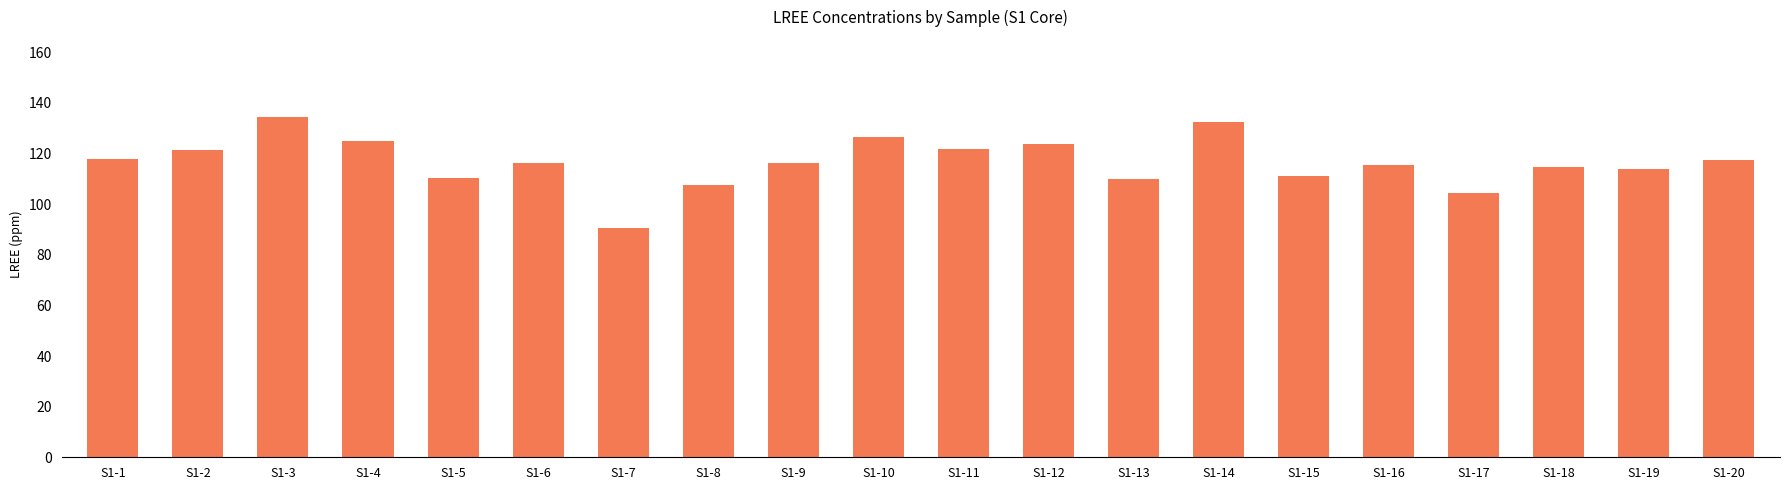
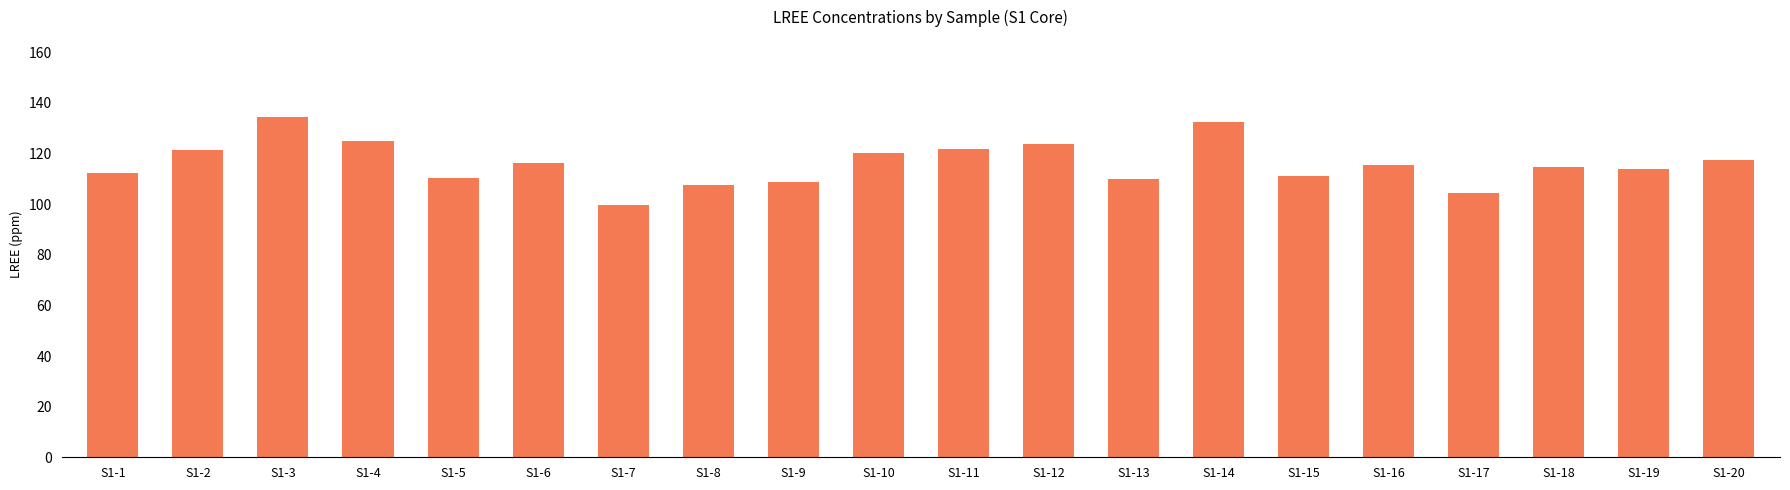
S1-1: 118 -> 112
S1-7: 91 -> 100
S1-9: 116 -> 109
S1-10: 127 -> 120
